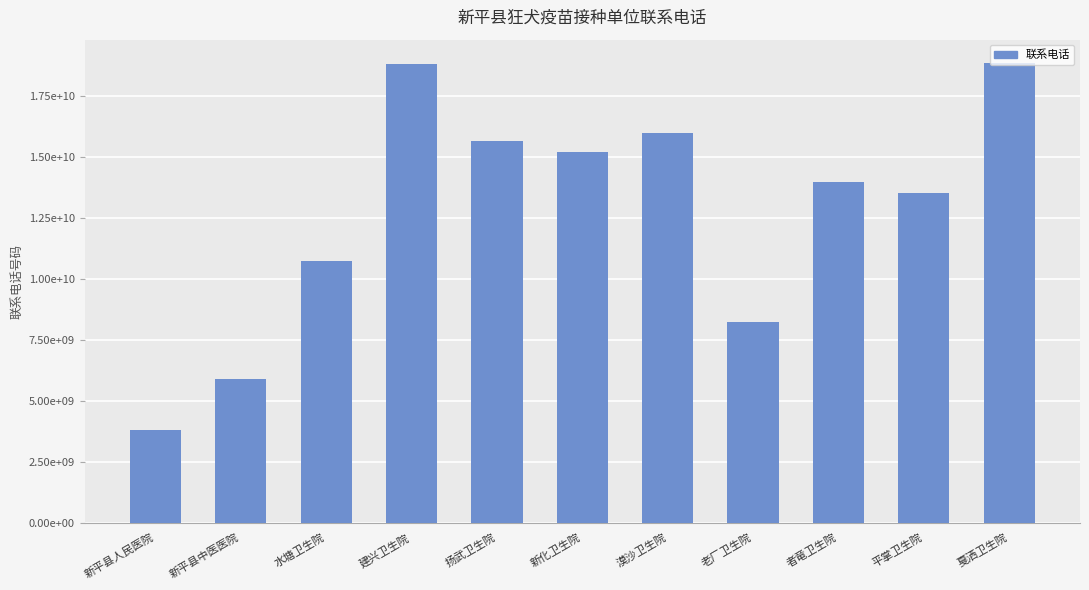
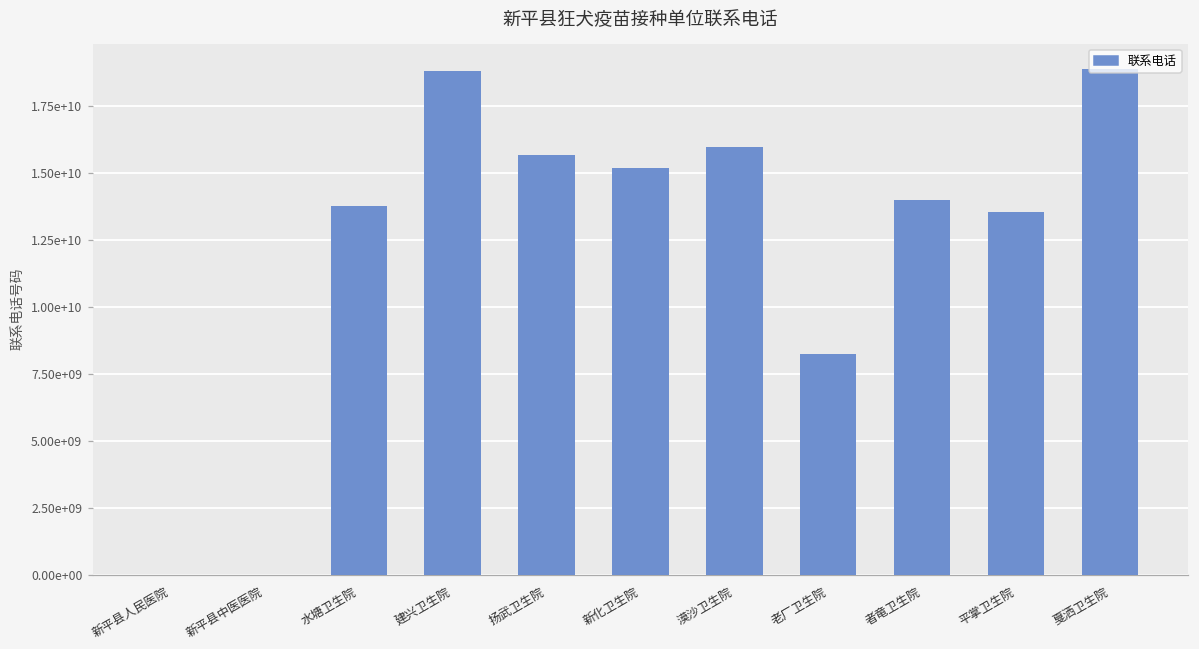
新平县人民医院: 3800000000 -> 0
新平县中医医院: 5900000000 -> 0
水塘卫生院: 10700000000 -> 13800000000
